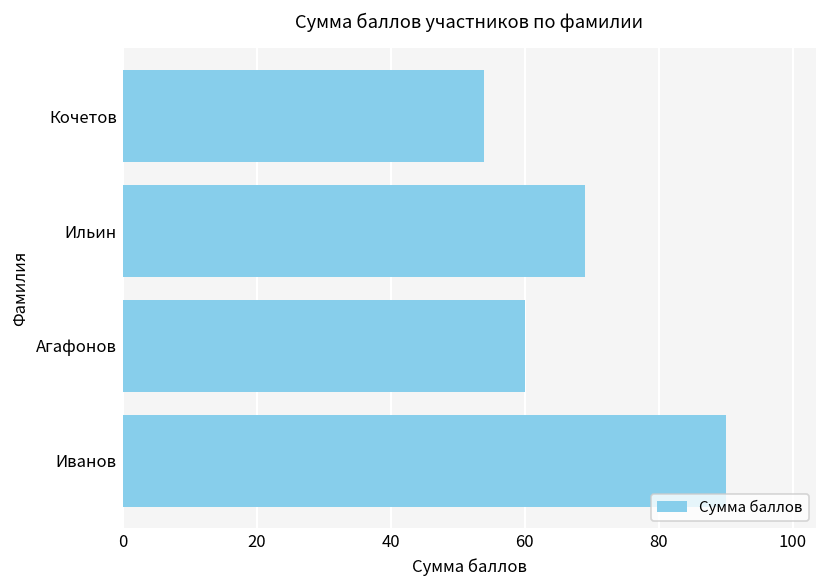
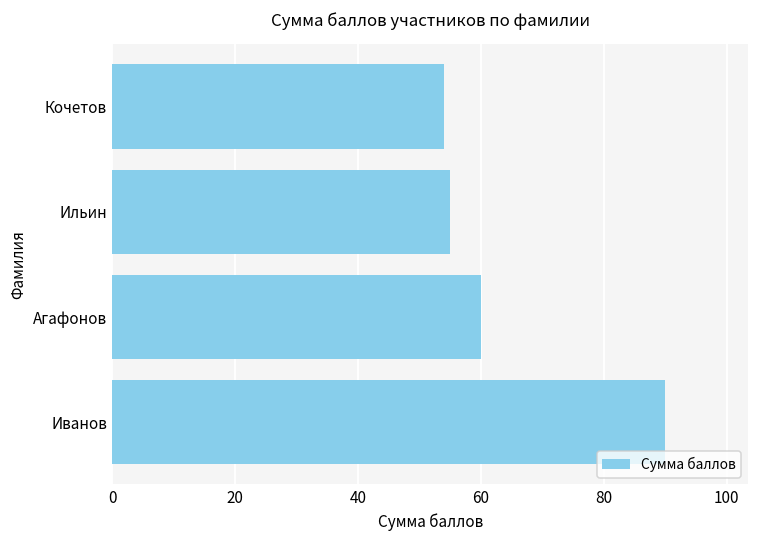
Ильин: 69 -> 55
